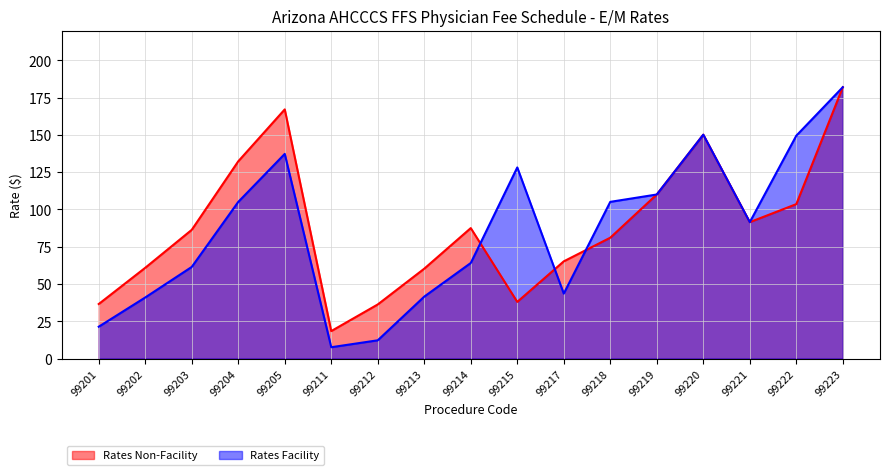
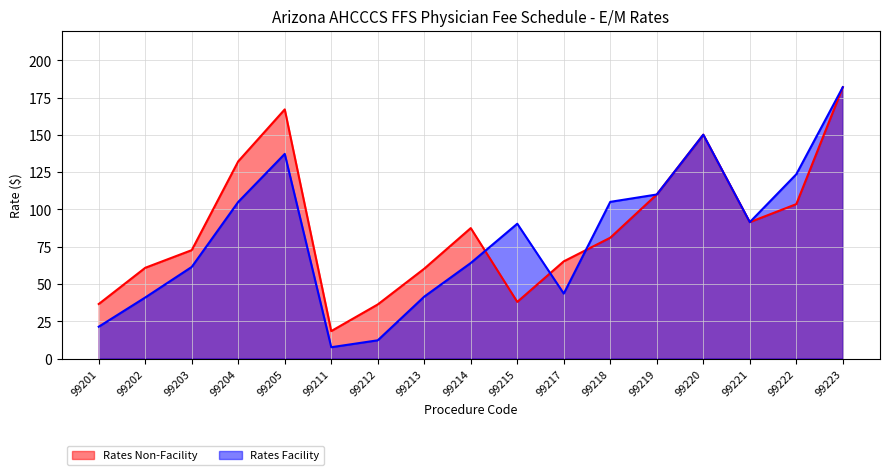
Rates Non-Facility, 99203: 86 -> 73
Rates Facility, 99215: 128 -> 90
Rates Facility, 99222: 150 -> 124
